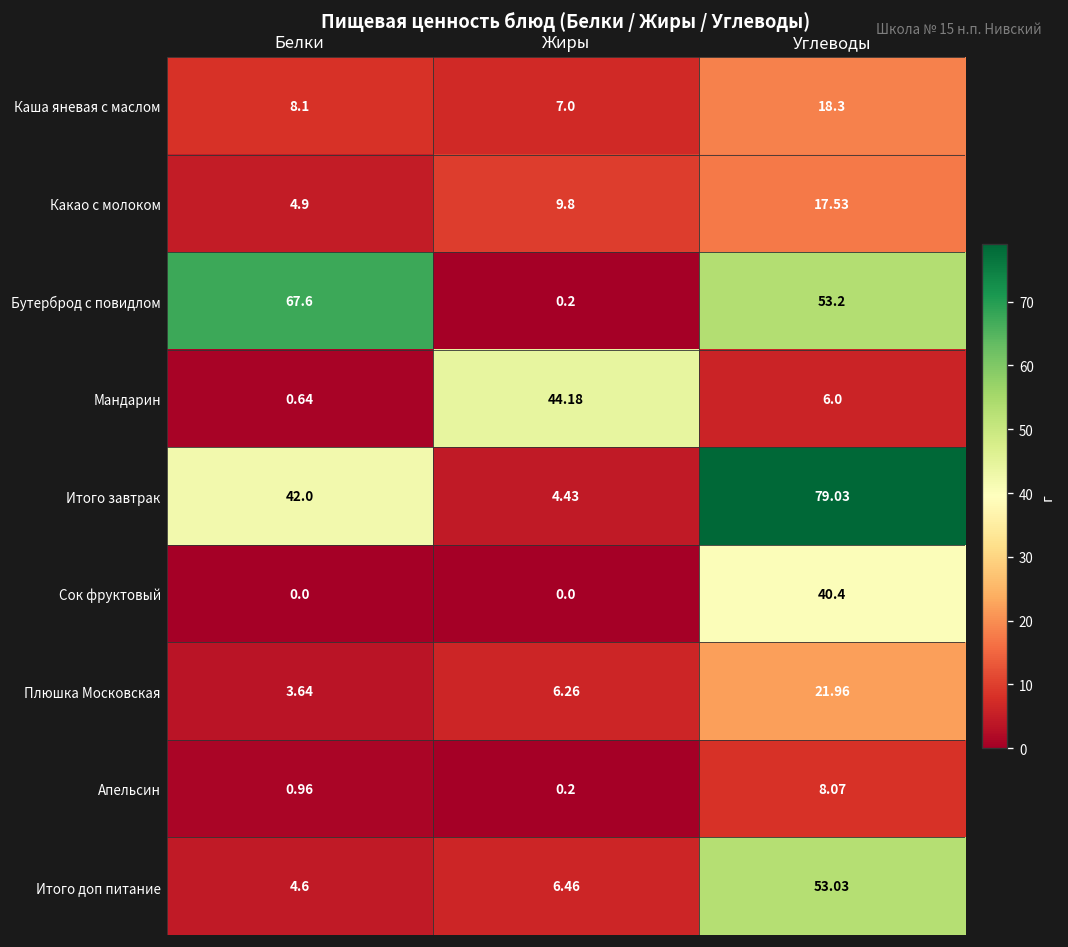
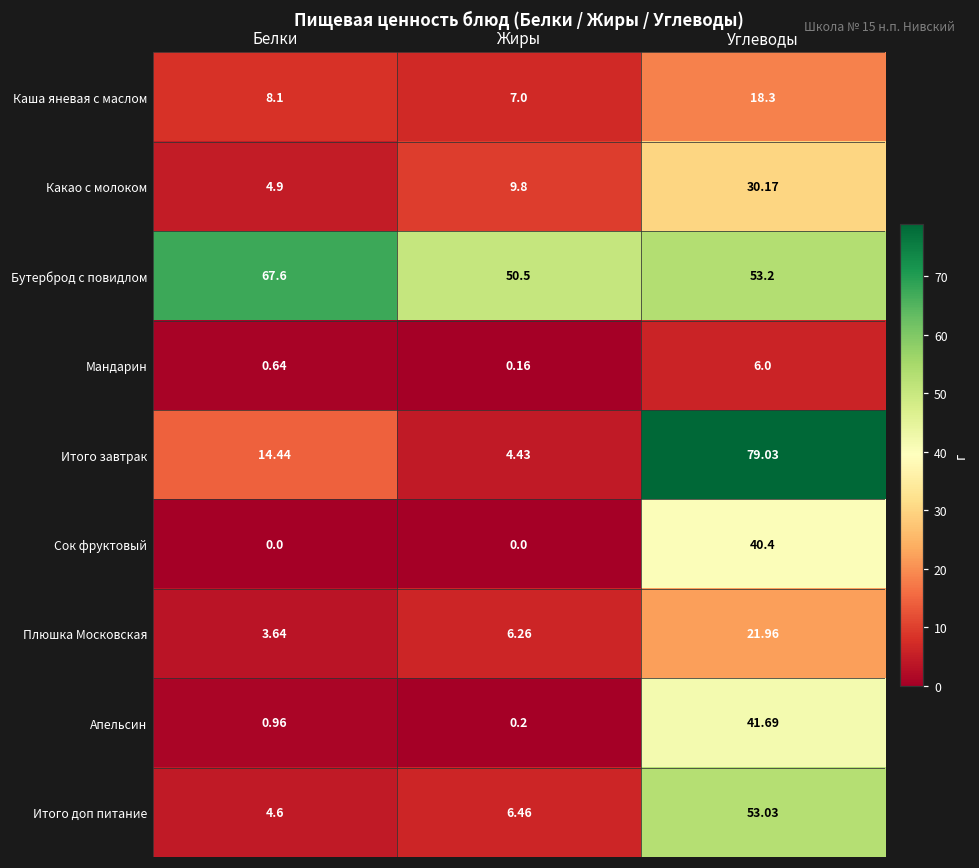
Какао с молоком, Углеводы: 17.53 -> 30.17
Бутерброд с повидлом, Жиры: 0.2 -> 50.5
Мандарин, Жиры: 44.18 -> 0.16
Итого завтрак, Белки: 42.0 -> 14.44
Апельсин, Углеводы: 8.07 -> 41.69
